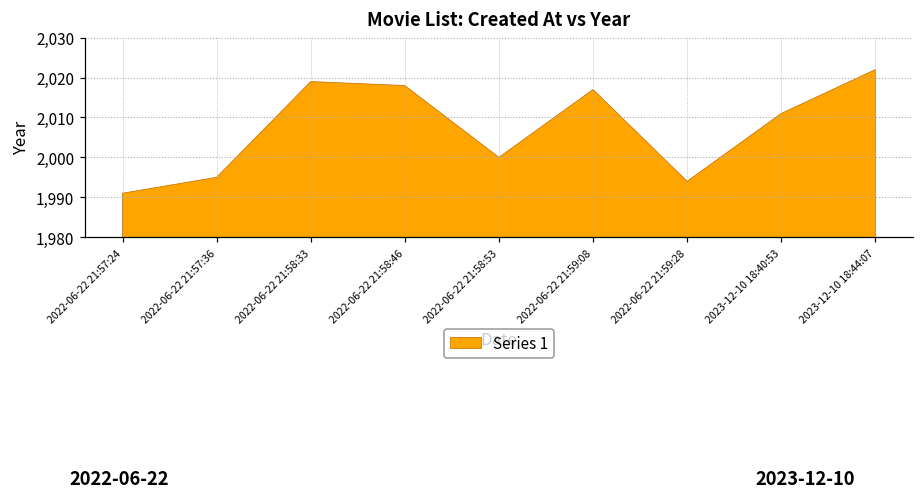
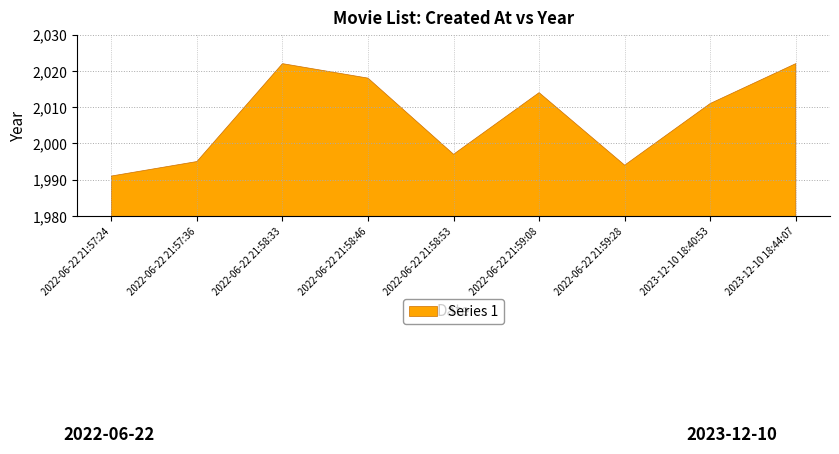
2022-06-22 21:58:33: 2,019 -> 2,022
2022-06-22 21:58:53: 2,000 -> 1,997
2022-06-22 21:59:08: 2,017 -> 2,014
